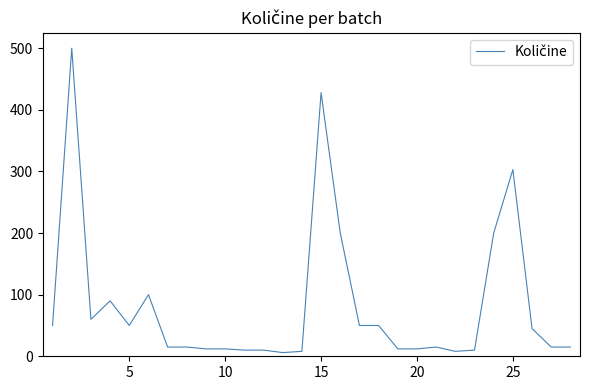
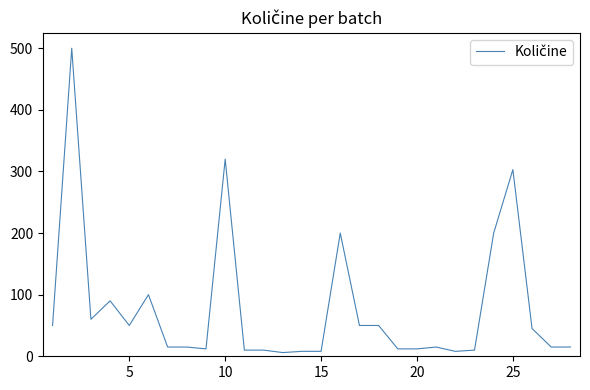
10: 10 -> 320
15: 430 -> 10
